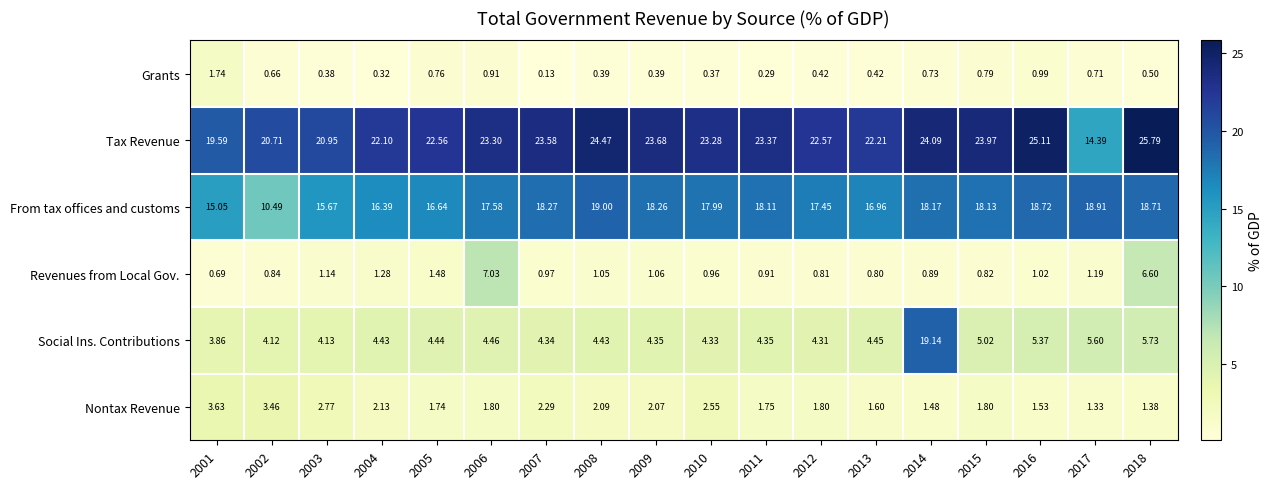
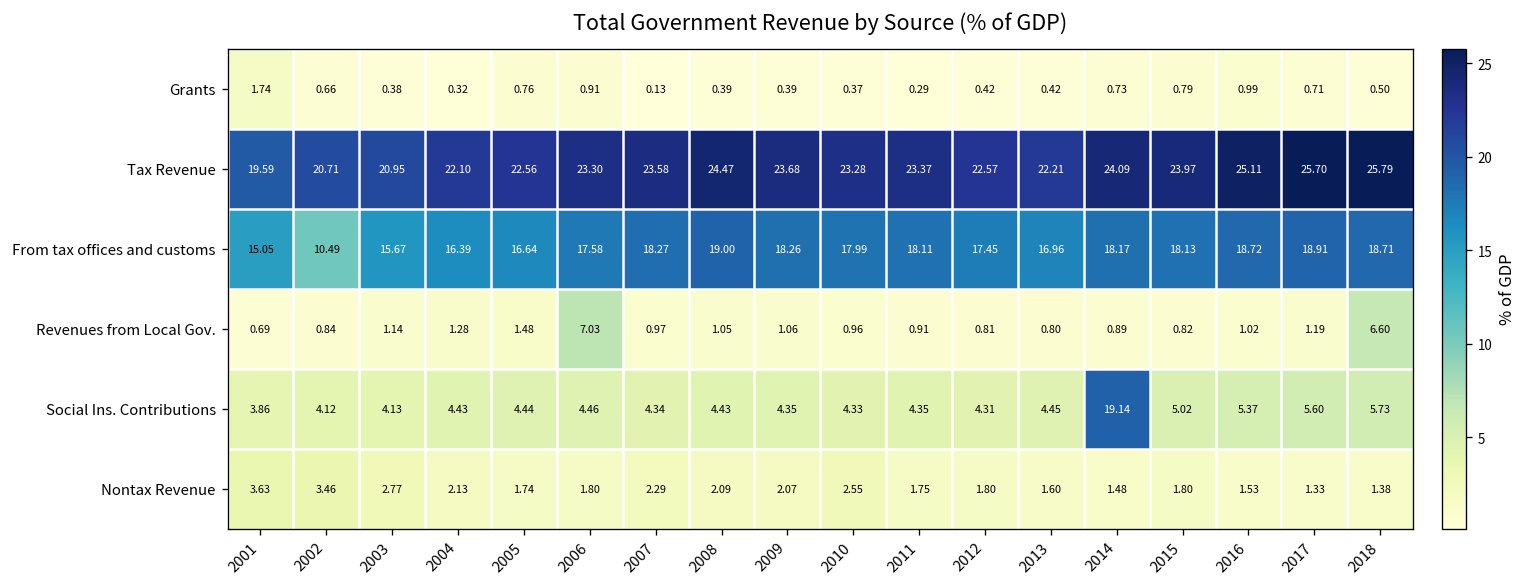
Tax Revenue, 2017: 14.39 -> 25.70
